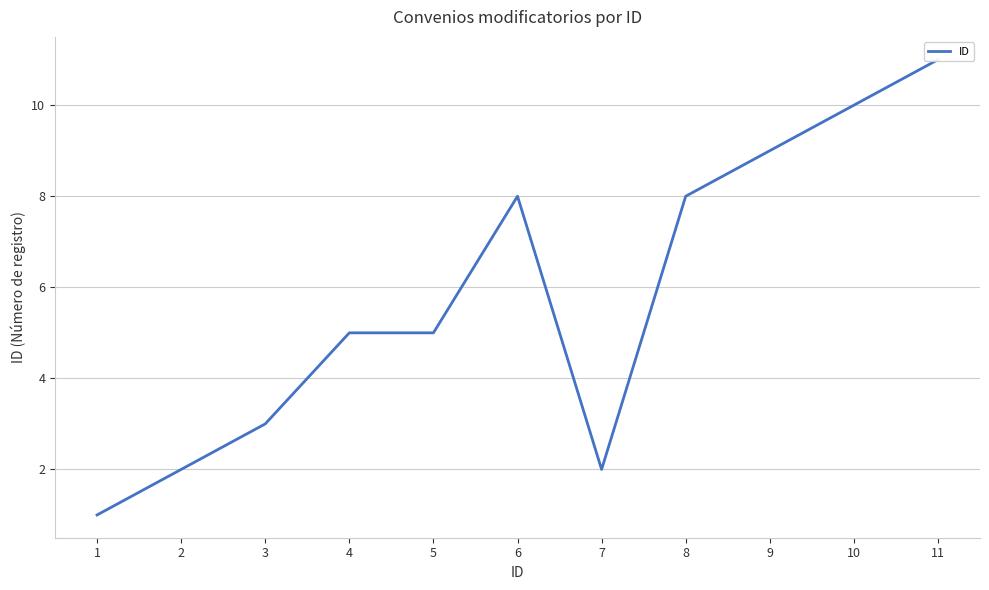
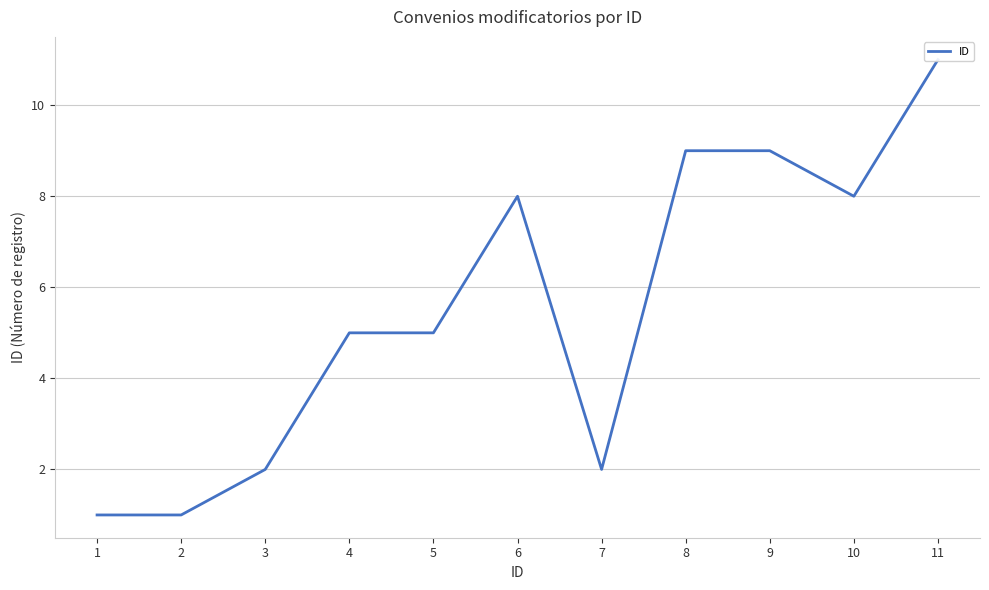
2: 2 -> 1
3: 3 -> 2
8: 8 -> 9
10: 10 -> 8
